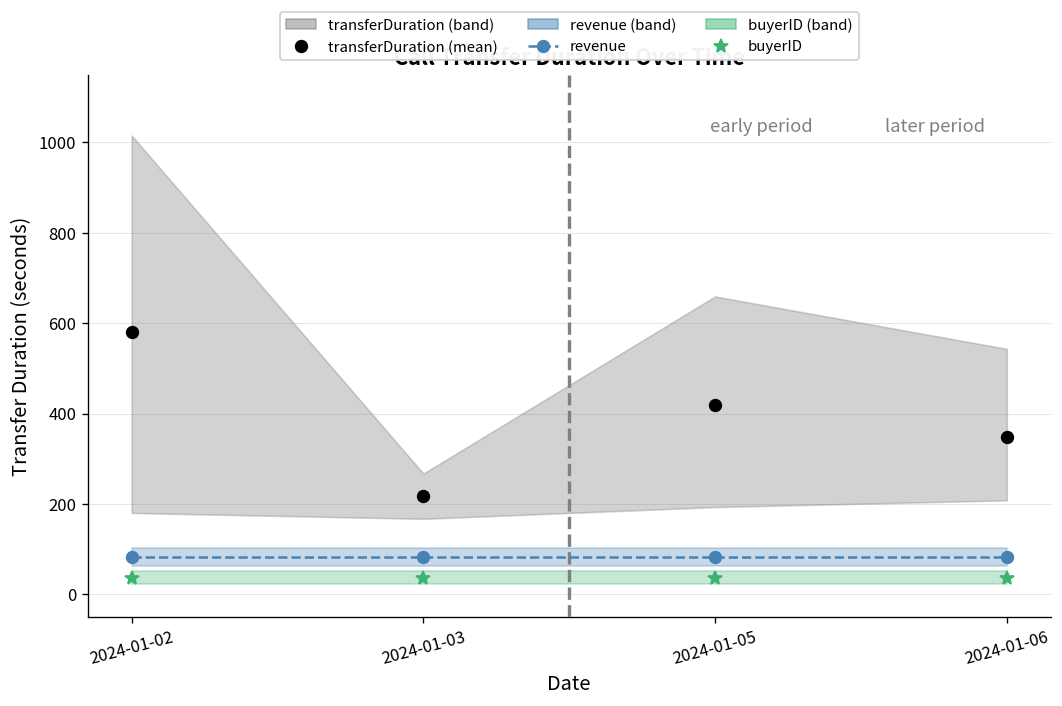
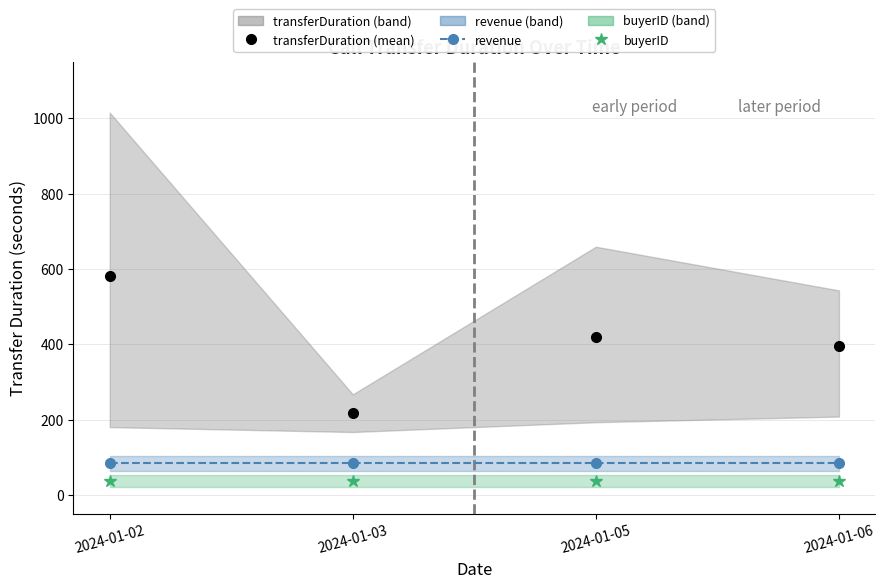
transferDuration (mean), 2024-01-06: 350 -> 400
